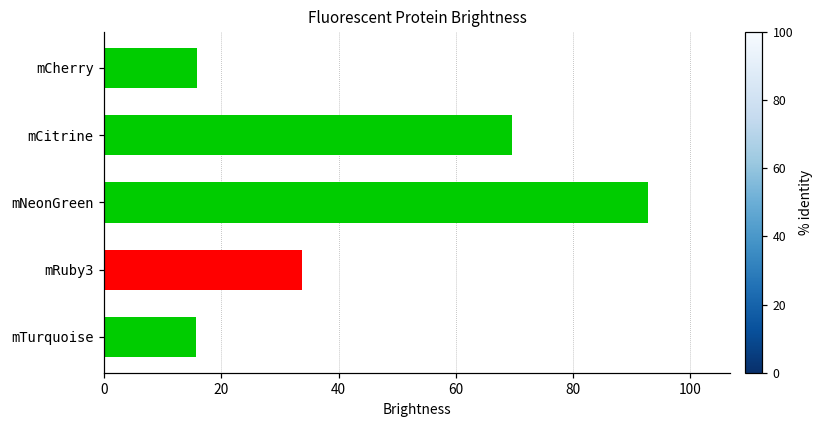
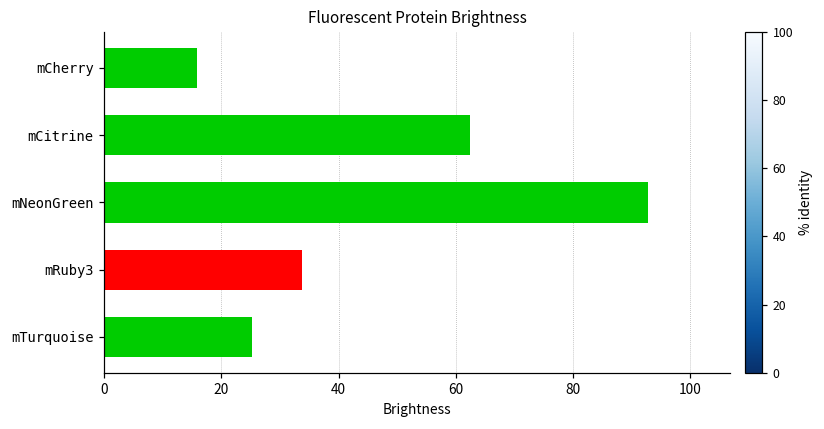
mCitrine: 70 -> 62
mTurquoise: 16 -> 25
